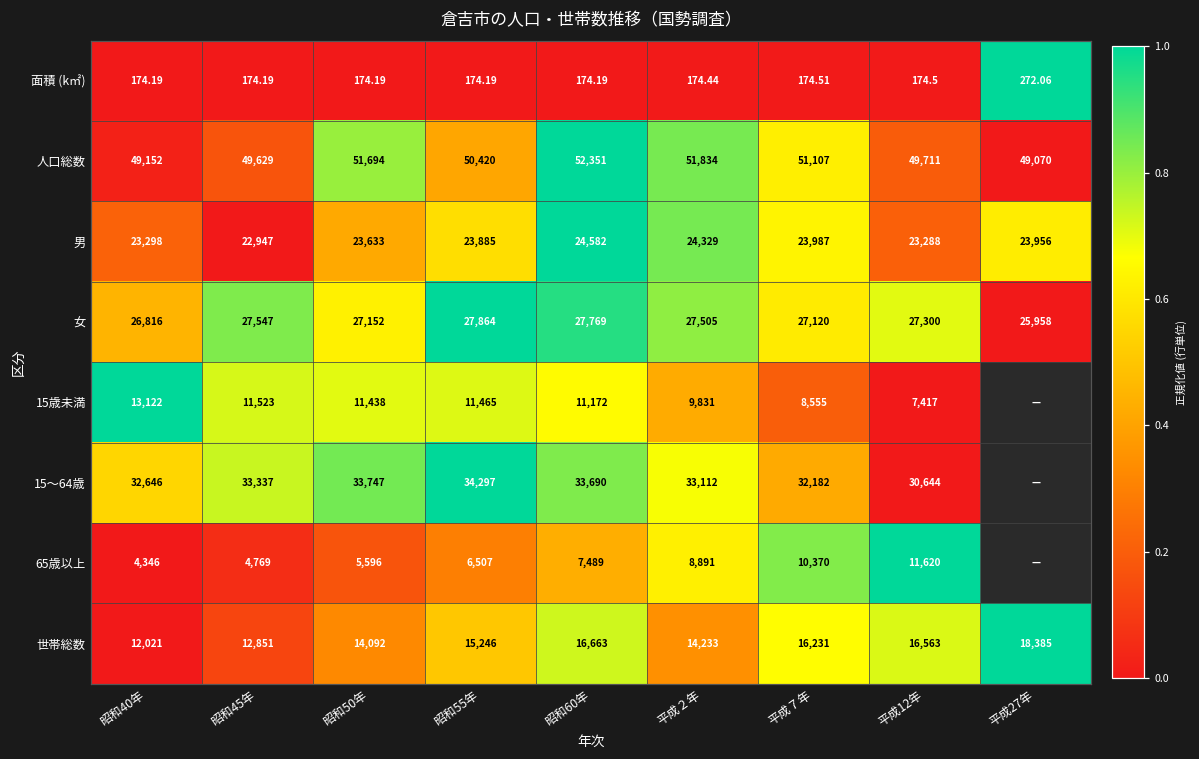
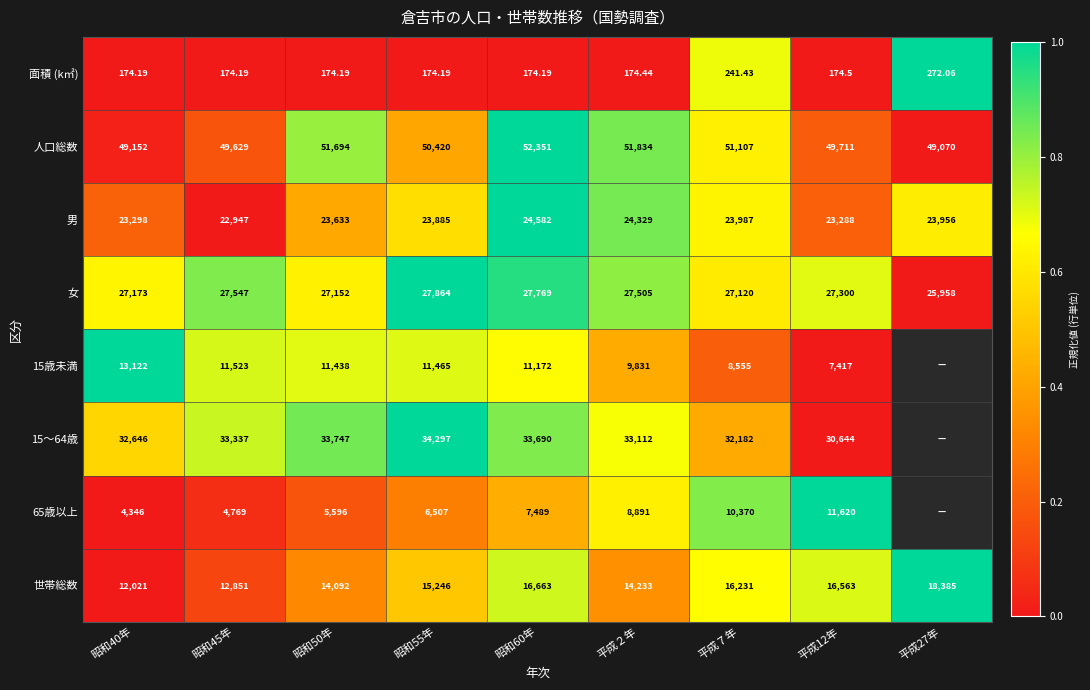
面積 (k㎡), 平成７年: 174.51 -> 241.43
女, 昭和40年: 26,816 -> 27,173
